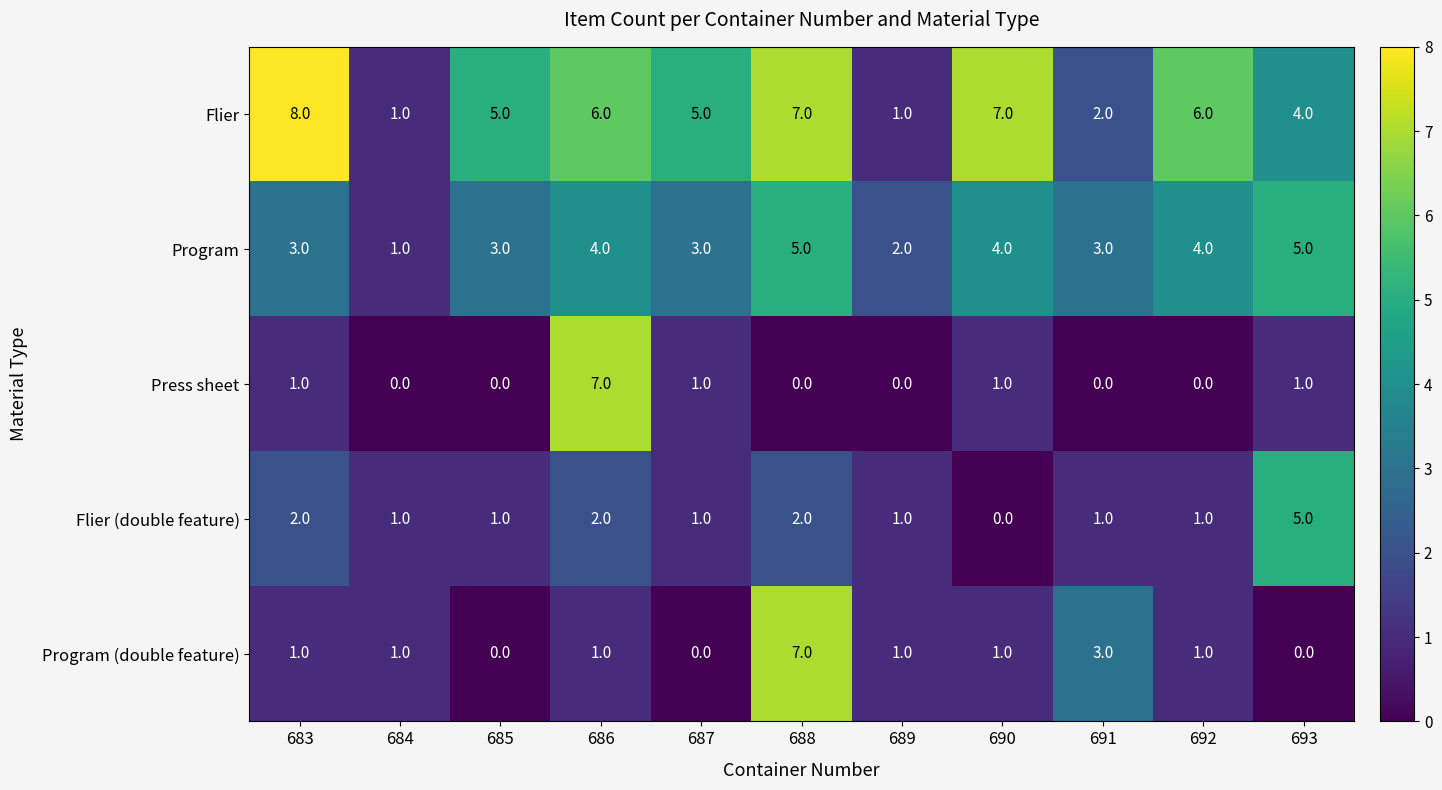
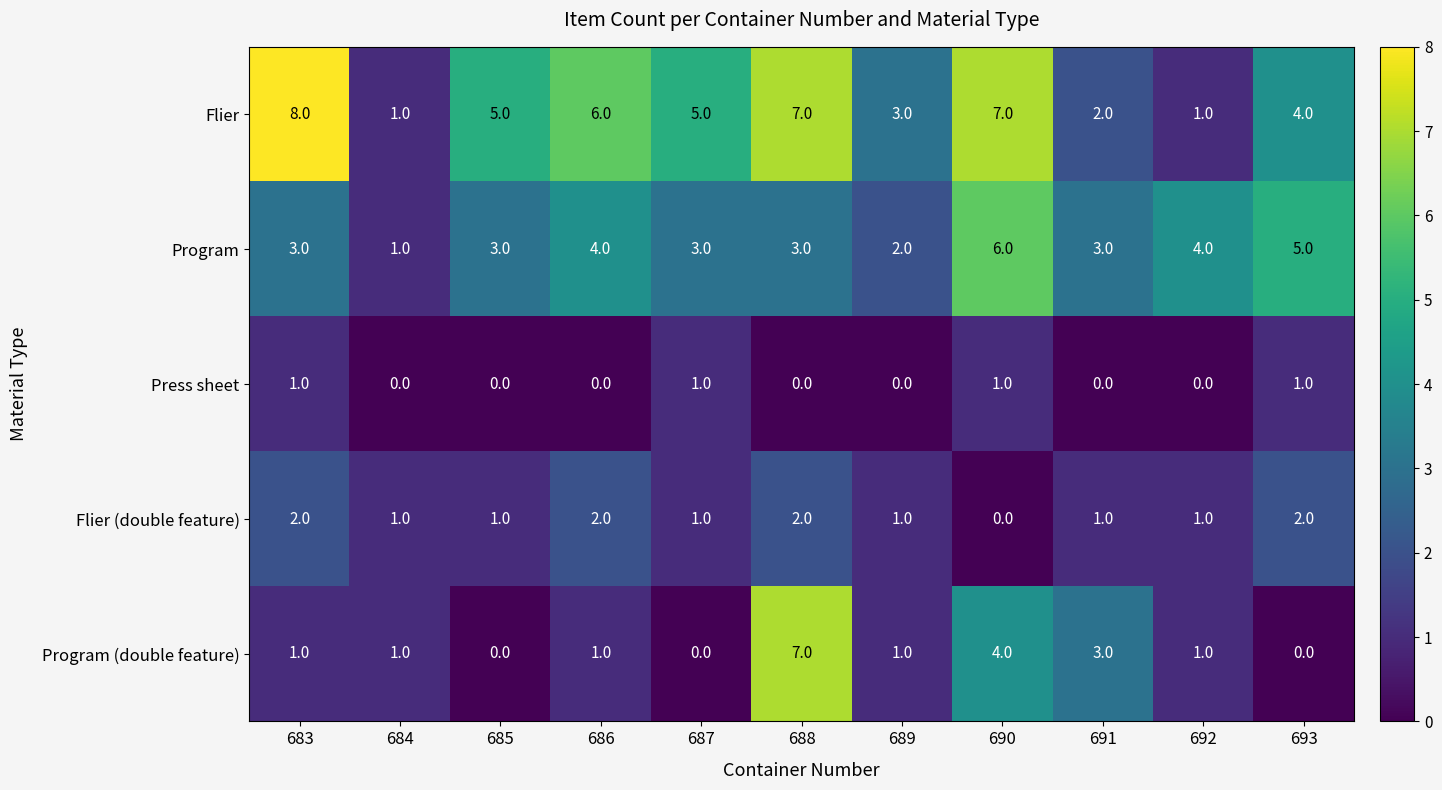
Flier, 689: 1.0 -> 3.0
Flier, 692: 6.0 -> 1.0
Program, 688: 5.0 -> 3.0
Program, 690: 4.0 -> 6.0
Press sheet, 686: 7.0 -> 0.0
Flier (double feature), 693: 5.0 -> 2.0
Program (double feature), 690: 1.0 -> 4.0
